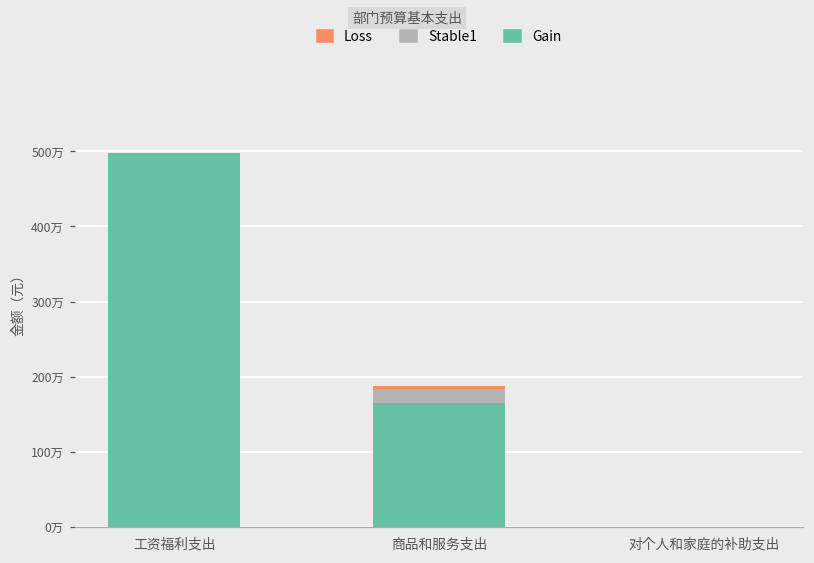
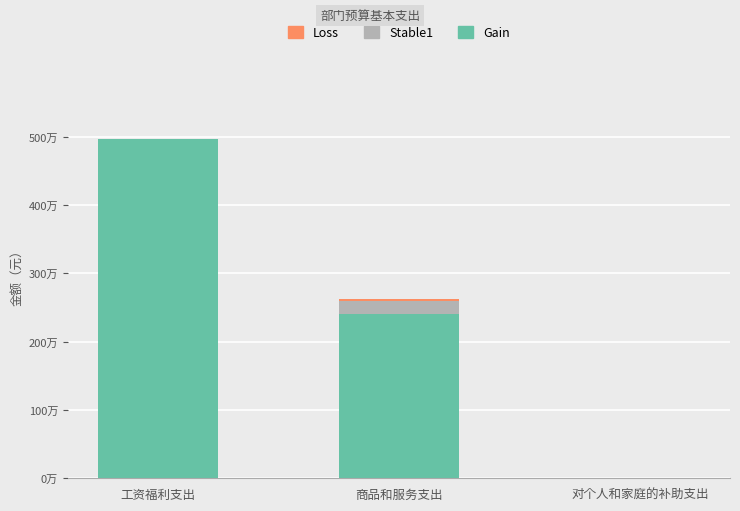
Gain, 商品和服务支出: 160万 -> 240万
